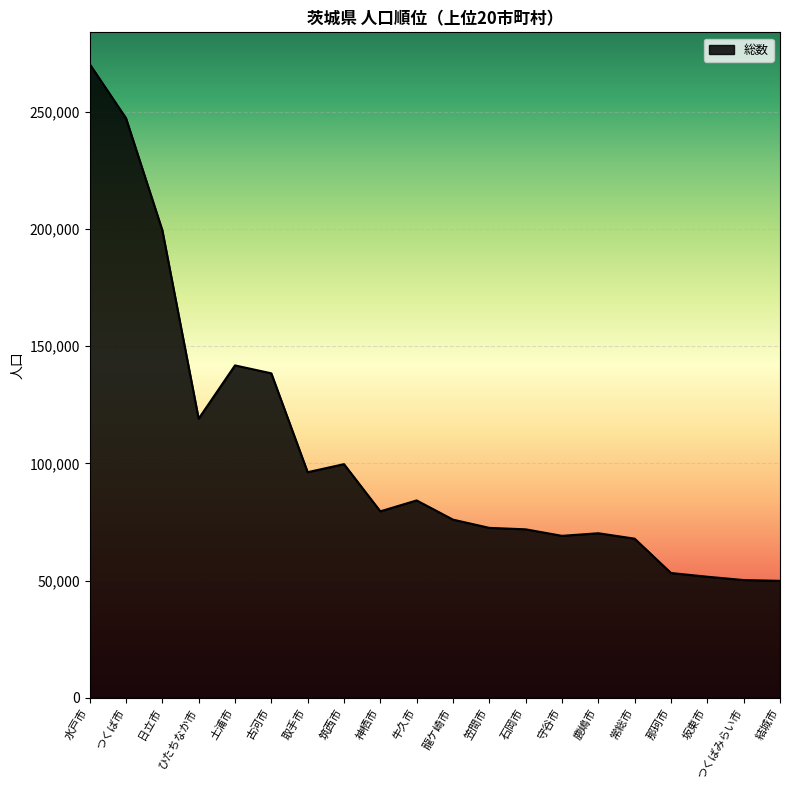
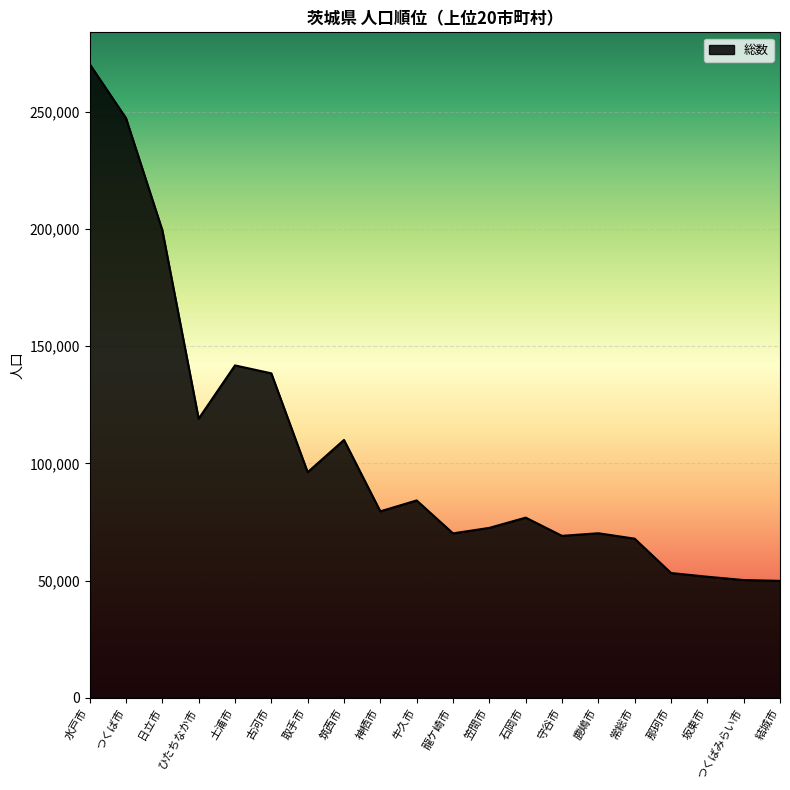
筑西市: 100,000 -> 110,000
龍ケ崎市: 76,000 -> 70,000
石岡市: 72,000 -> 77,000
